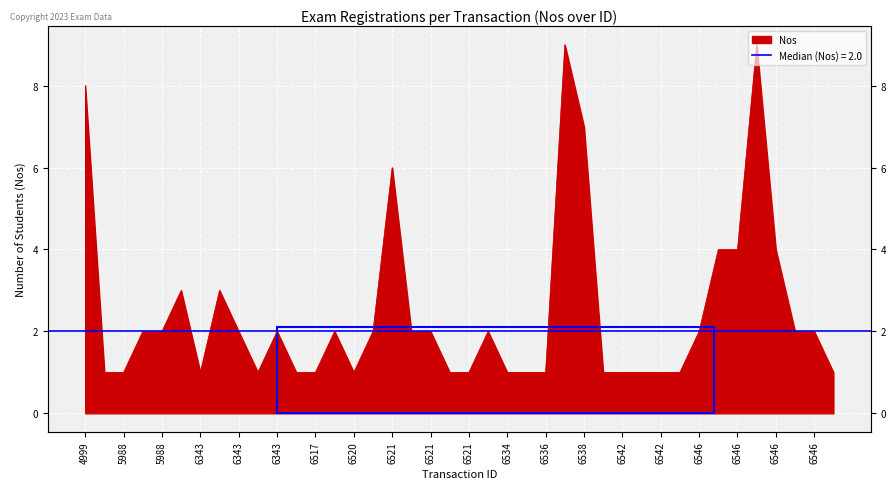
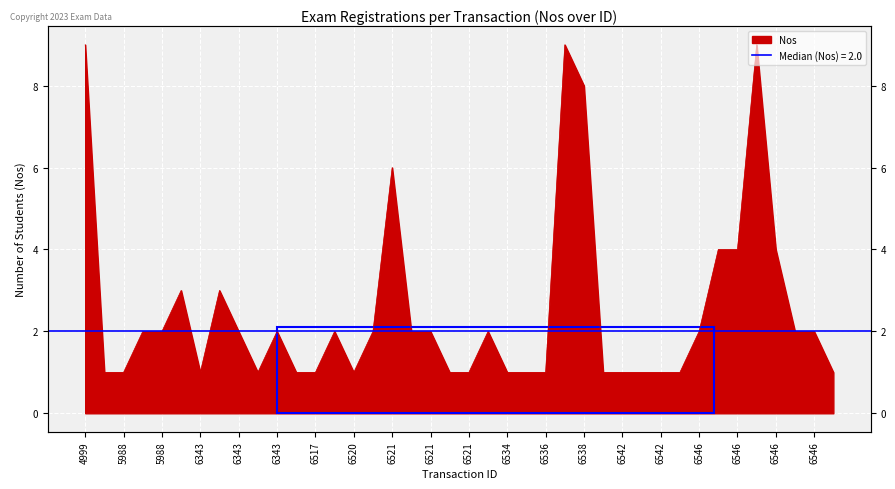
4999: 8 -> 9
6538: 7 -> 8
